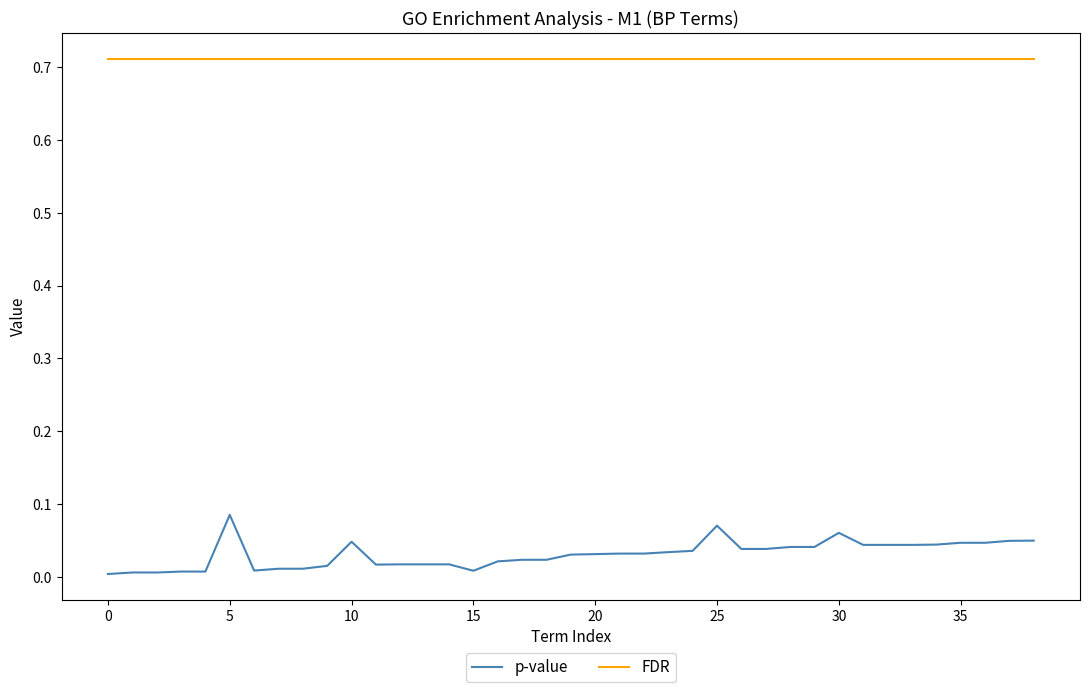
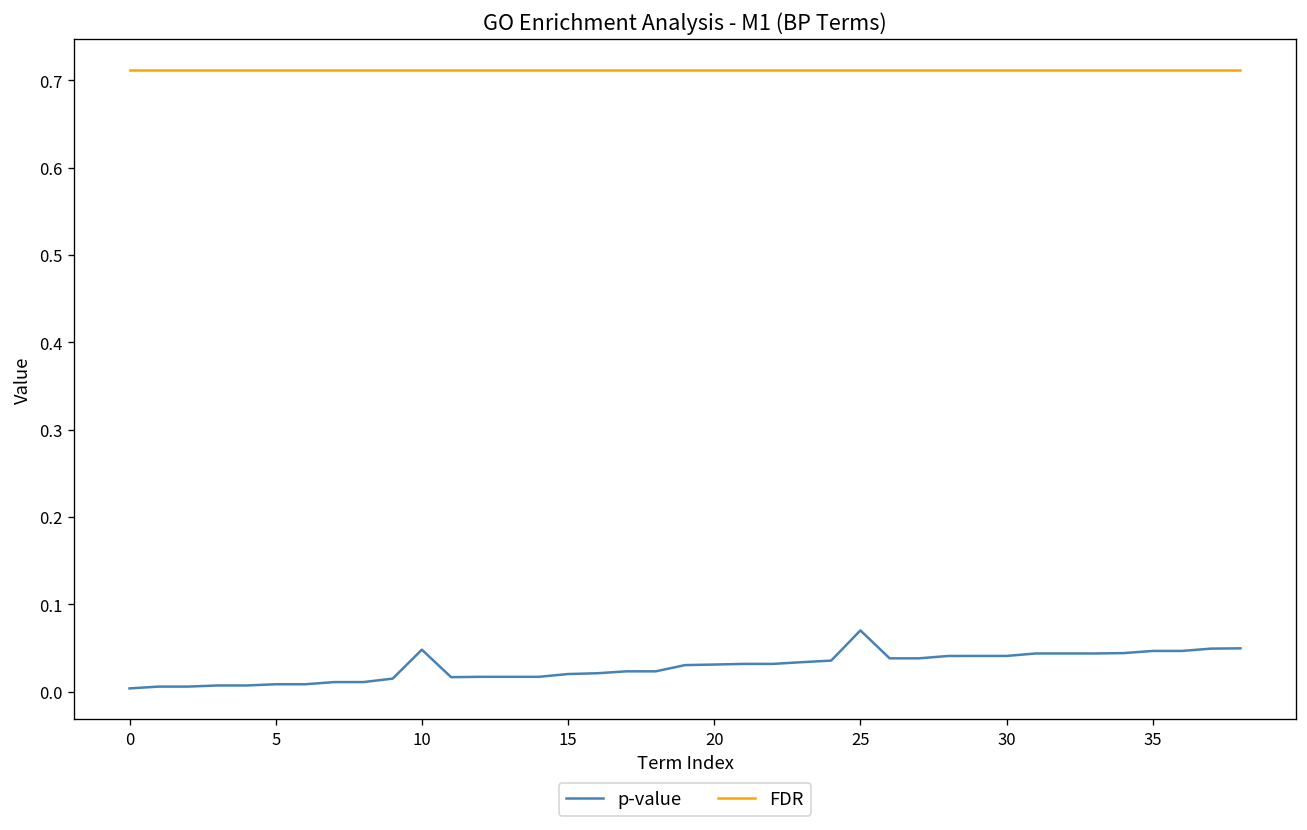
p-value, 5: 0.09 -> 0.01
p-value, 15: 0.01 -> 0.02
p-value, 30: 0.06 -> 0.04
